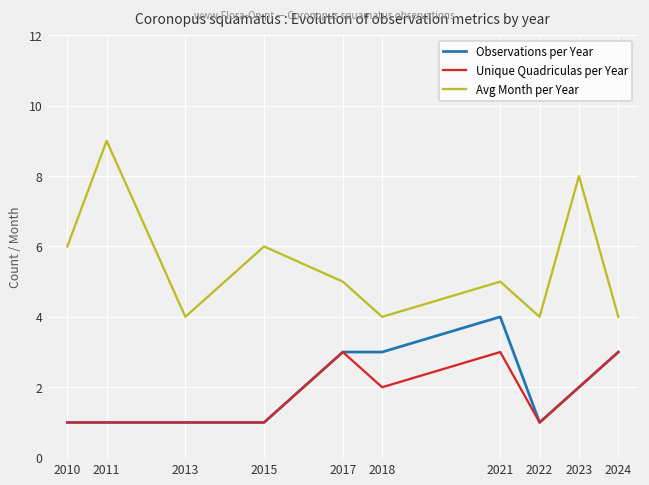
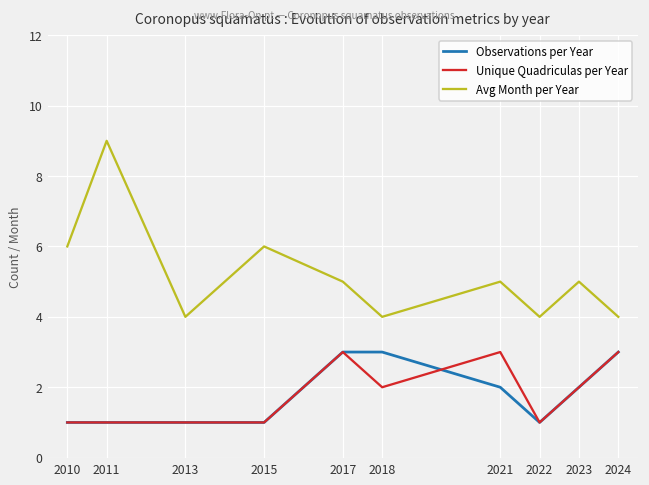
Observations per Year, 2021: 4 -> 2
Avg Month per Year, 2023: 8 -> 5
